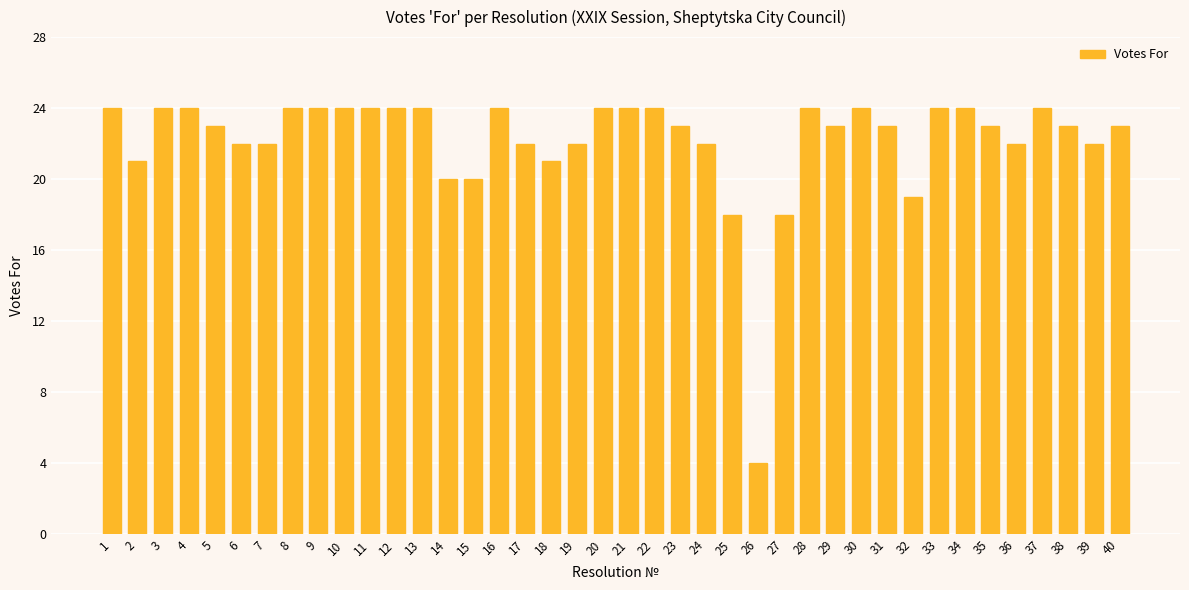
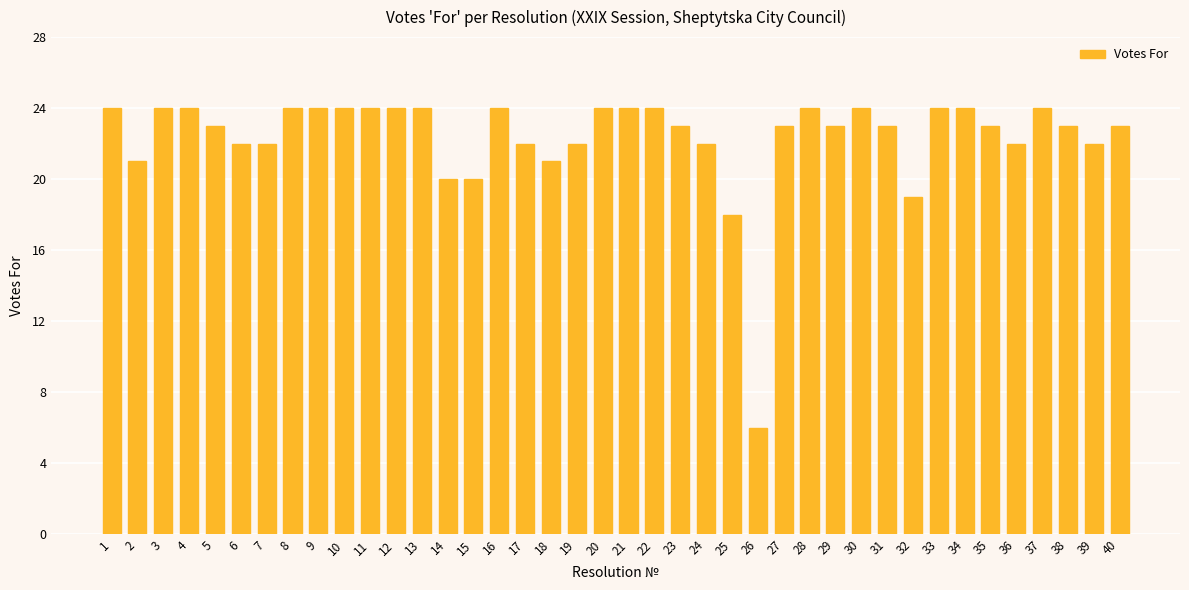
26: 4 -> 6
27: 18 -> 23
